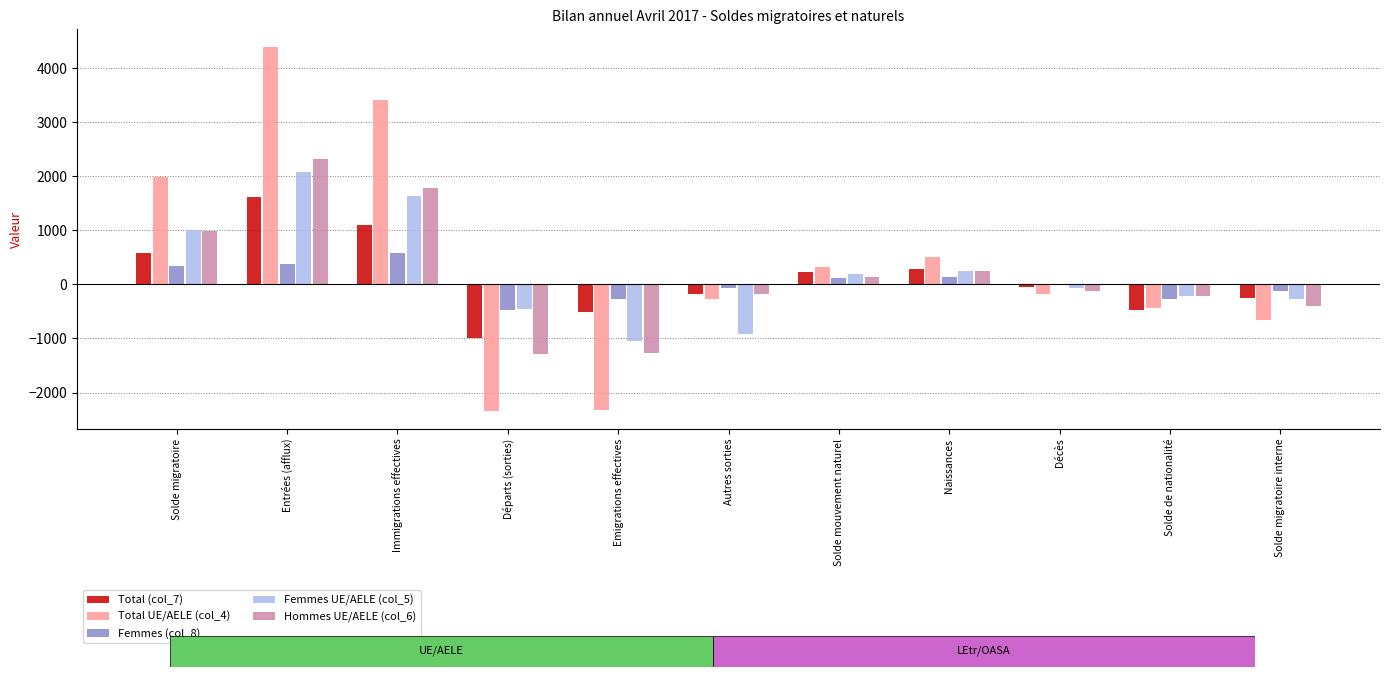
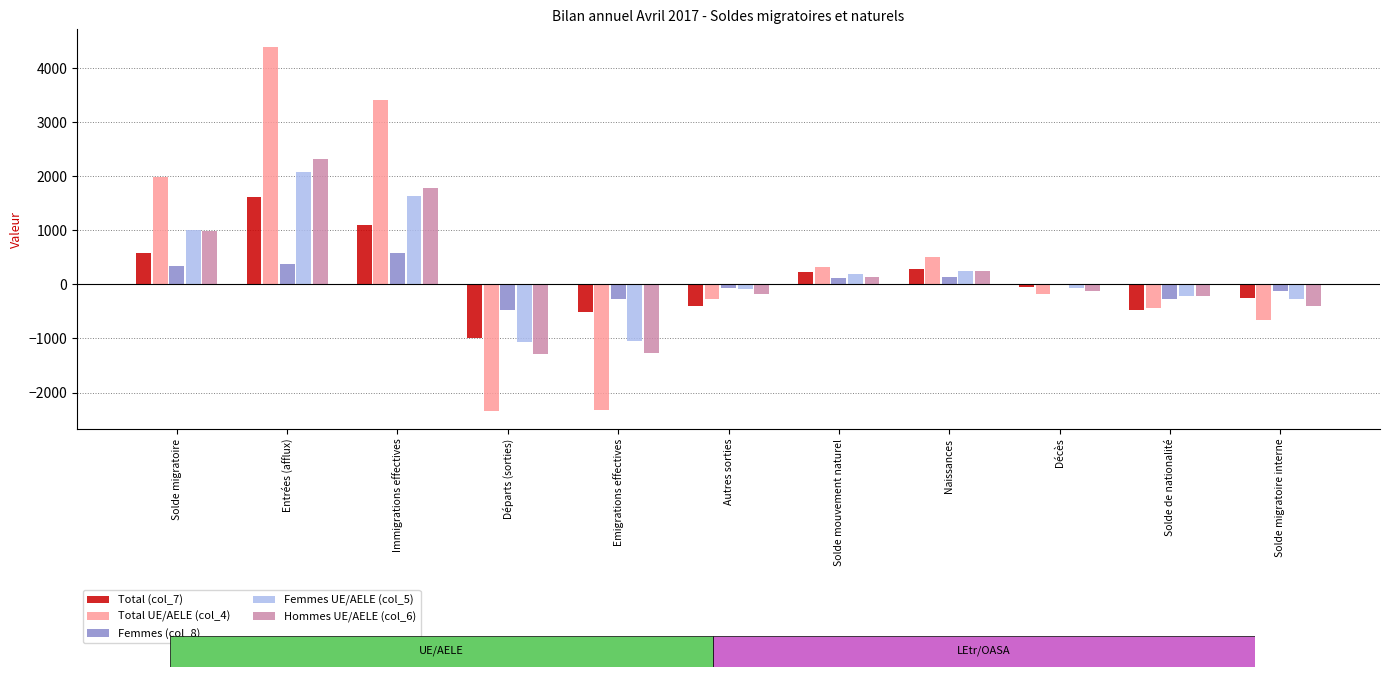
Femmes UE/AELE (col_5), Départs (sorties): -500 -> -1100
Total (col_7), Autres sorties: -200 -> -400
Femmes UE/AELE (col_5), Autres sorties: -900 -> -100
